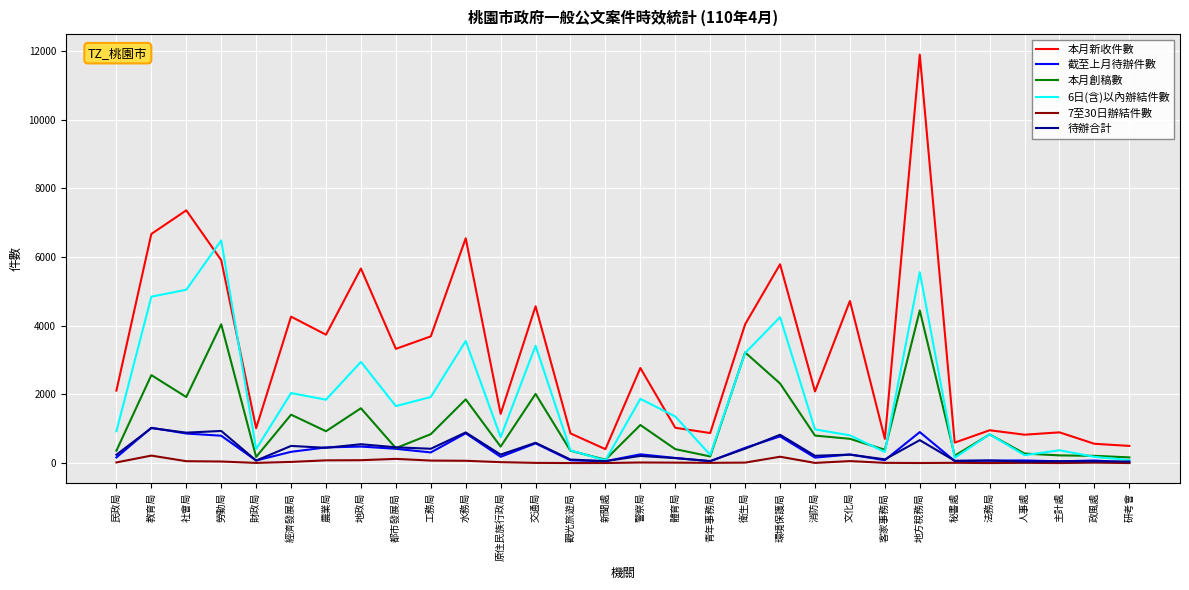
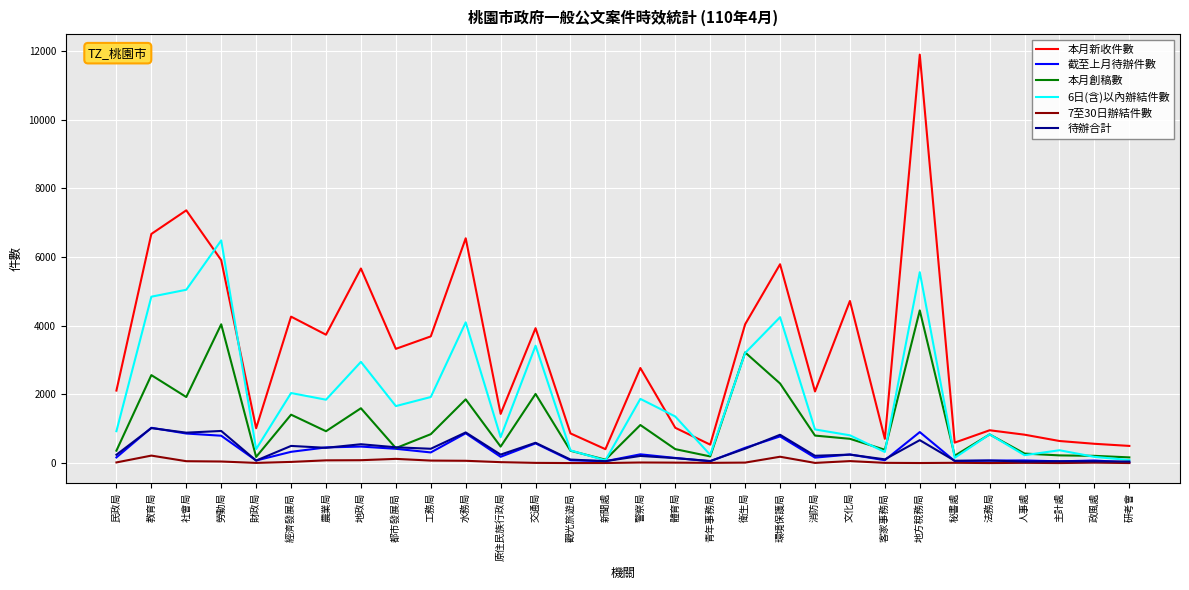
6日(含)以內辦結件數, 水務局: 3600 -> 4100
本月新收件數, 交通局: 4600 -> 3900
本月新收件數, 青年事務局: 900 -> 500
本月新收件數, 主計處: 900 -> 600
